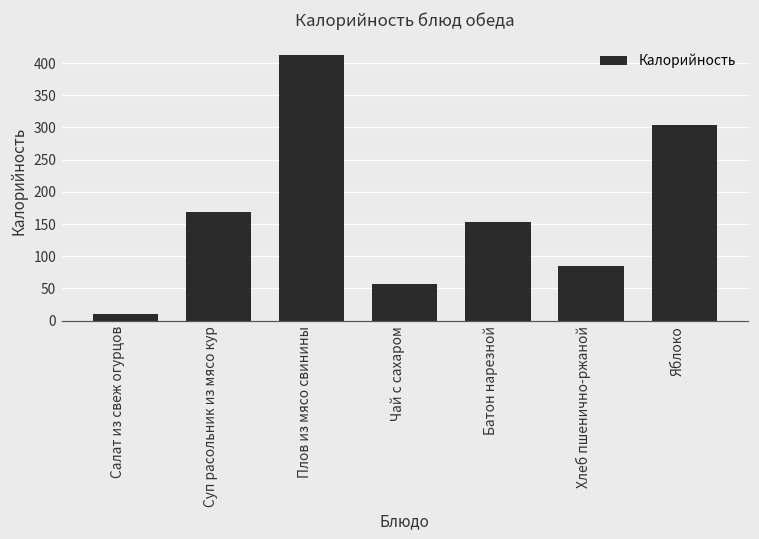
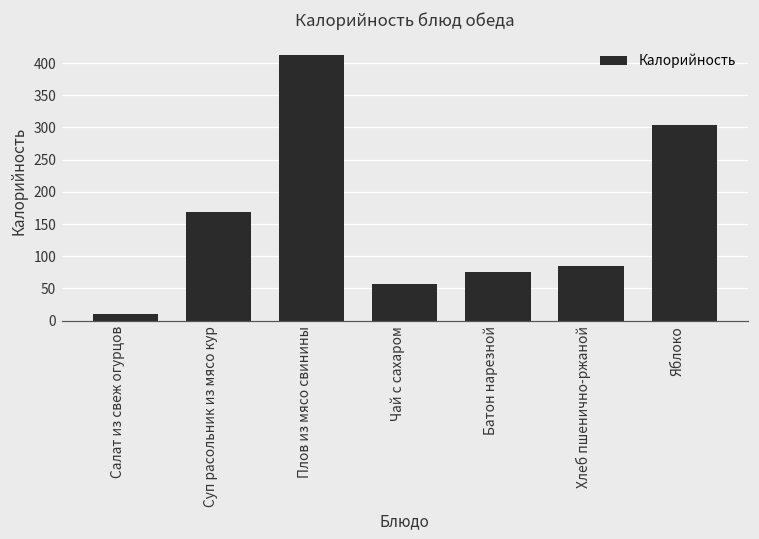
Батон нарезной: 150 -> 80
